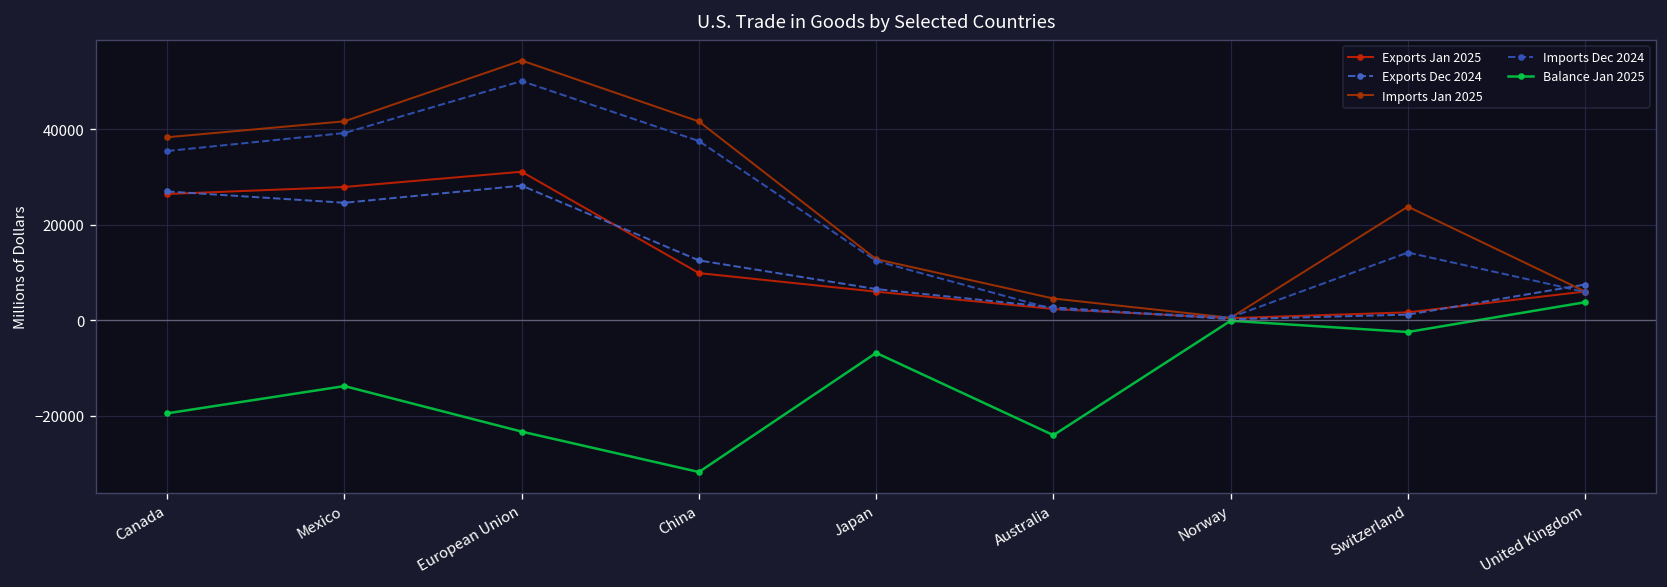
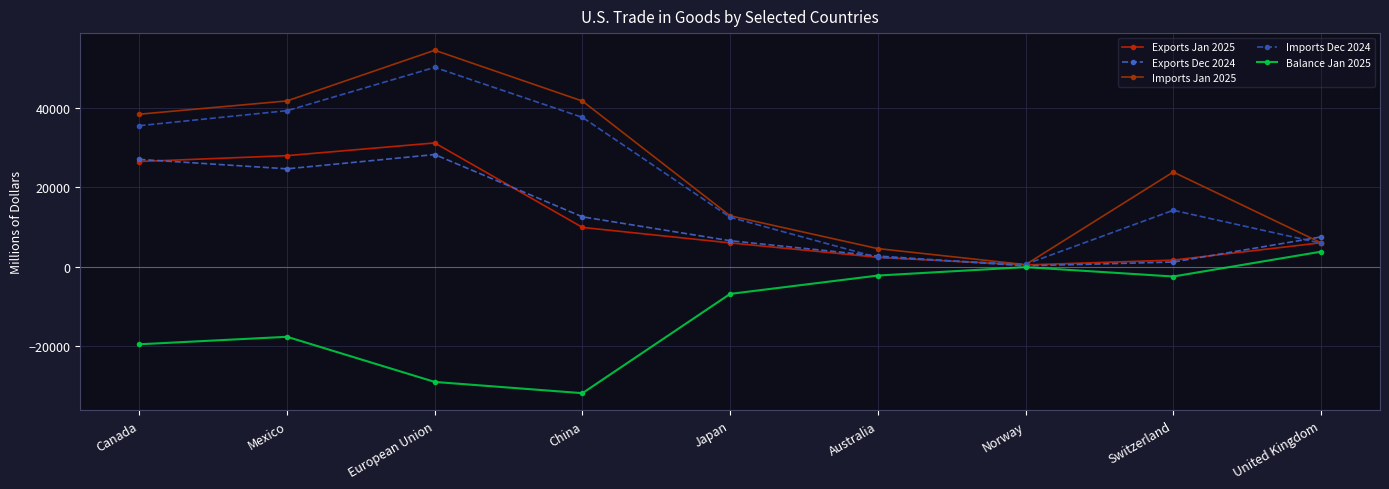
Balance Jan 2025, Mexico: -14000 -> -18000
Balance Jan 2025, European Union: -23000 -> -29000
Balance Jan 2025, Australia: -24000 -> -2000
